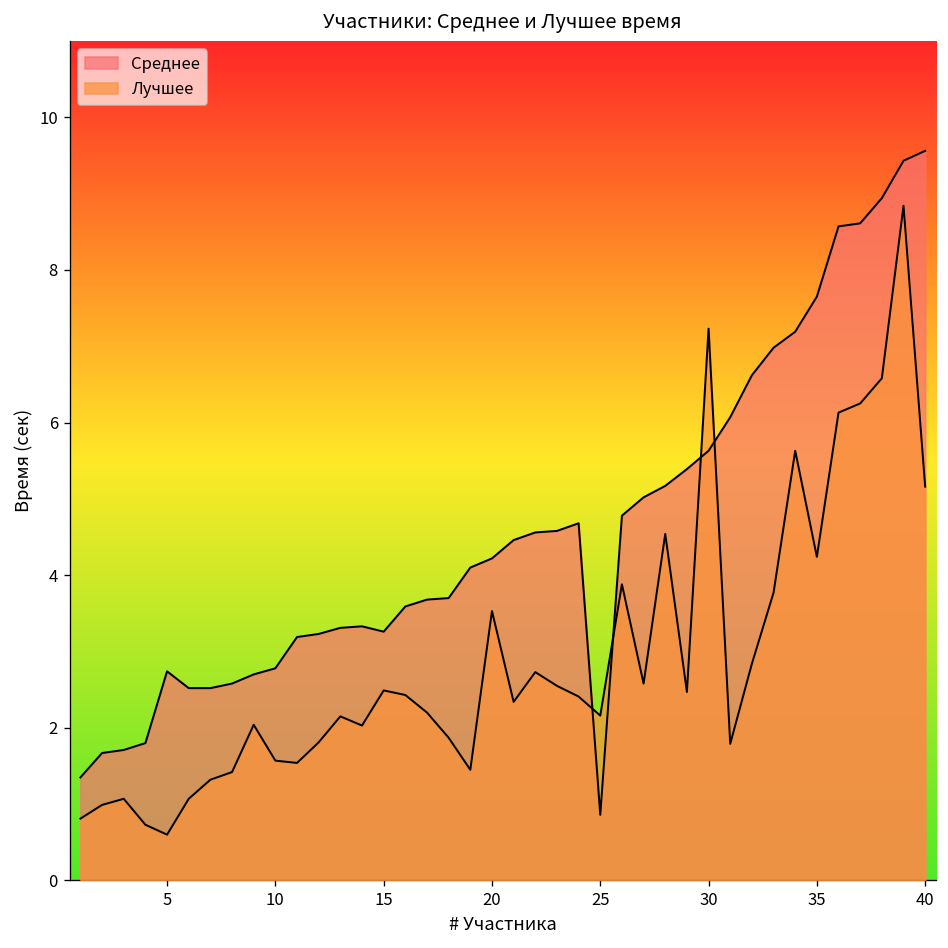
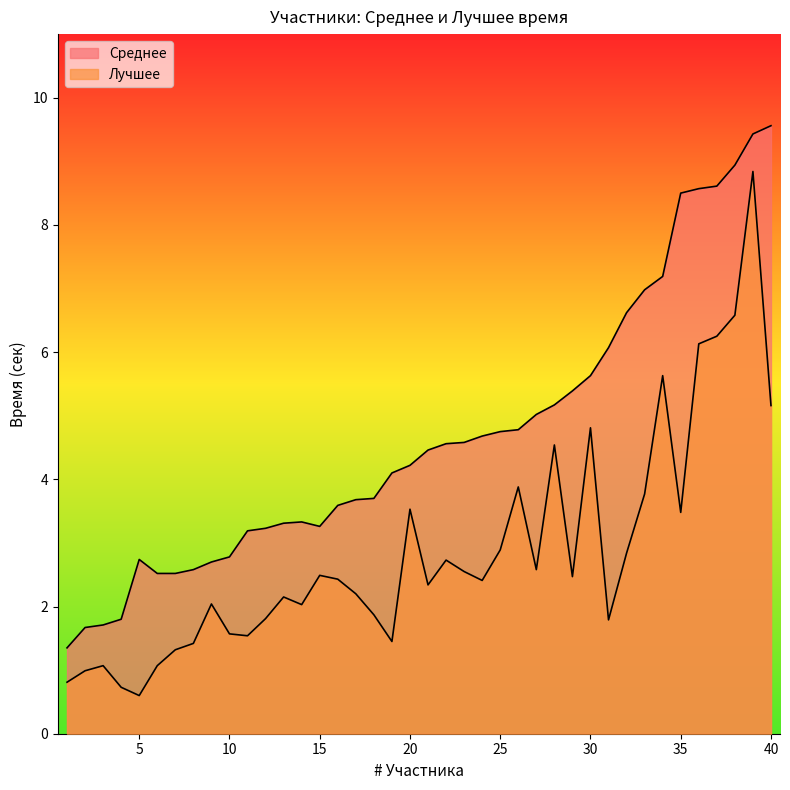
Среднее, 25: 0.9 -> 4.8
Лучшее, 25: 2.2 -> 2.9
Лучшее, 30: 7.2 -> 4.8
Среднее, 35: 7.7 -> 8.5
Лучшее, 35: 4.2 -> 3.5
